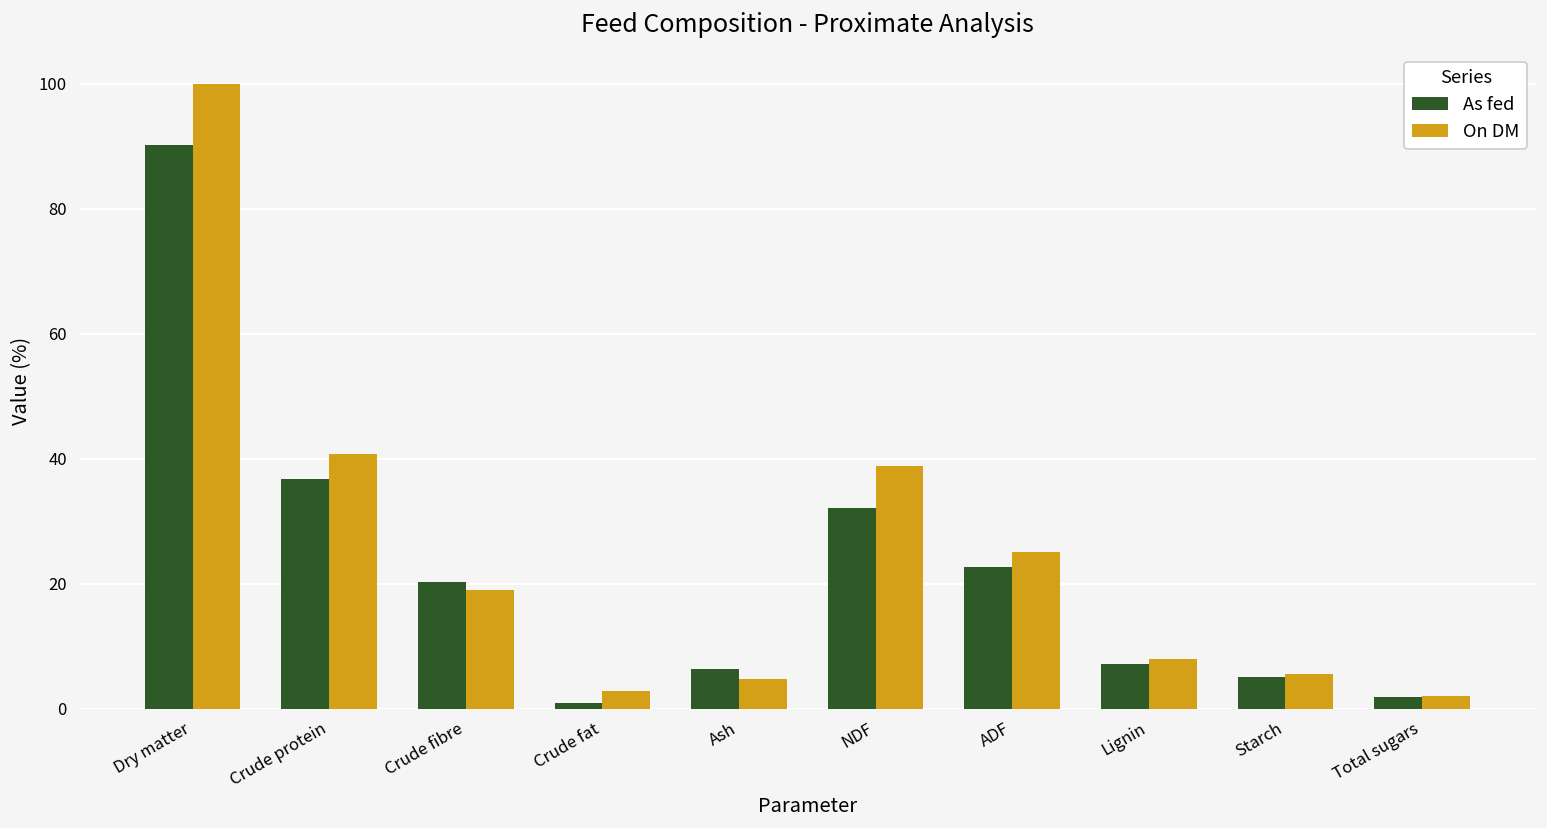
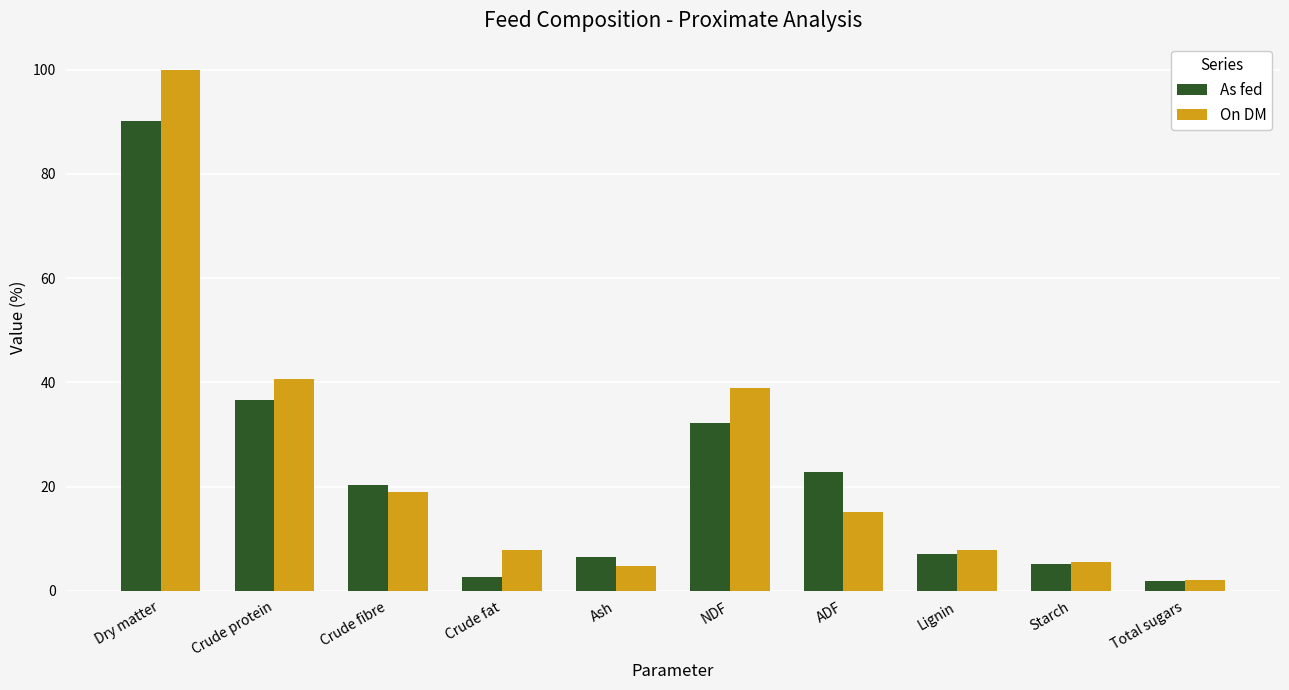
As fed, Crude fat: 1 -> 3
On DM, Crude fat: 3 -> 8
On DM, ADF: 25 -> 15
